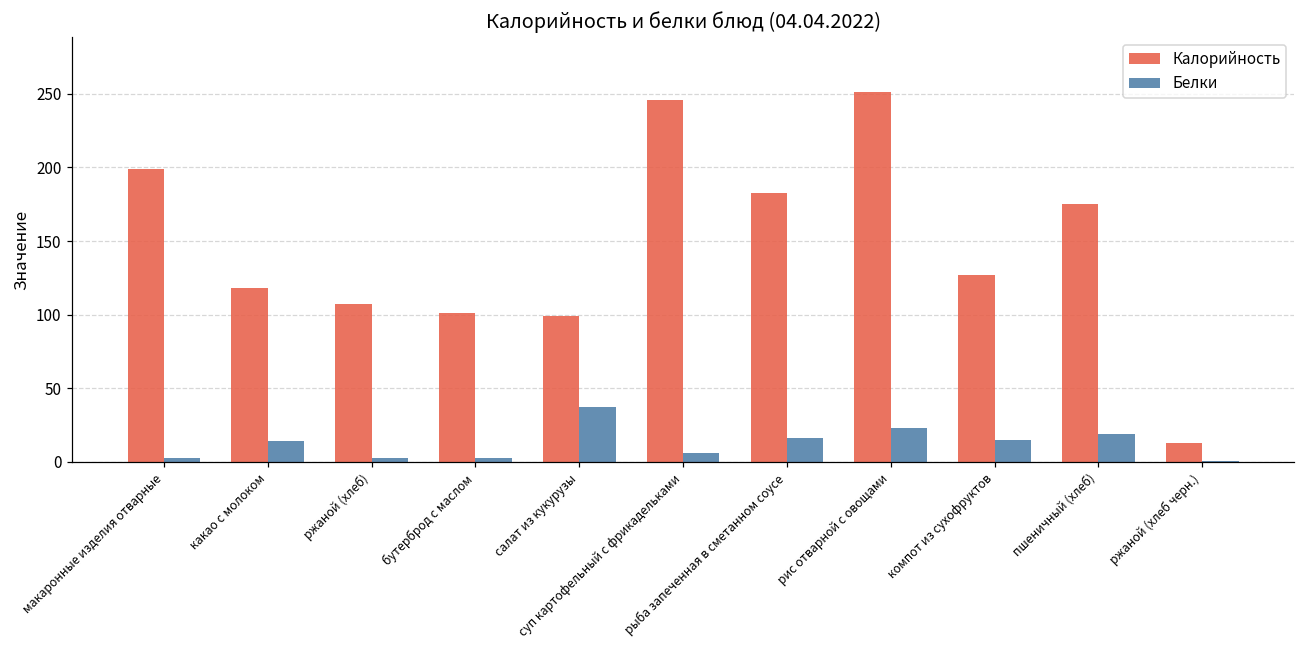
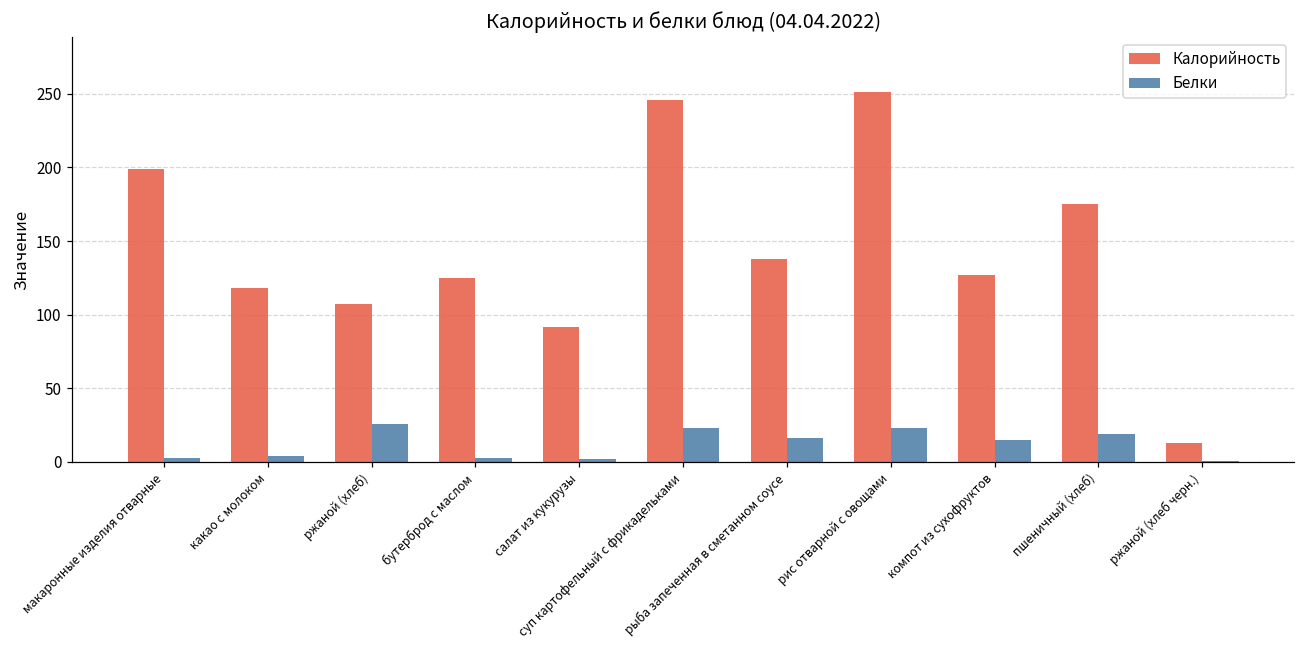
Белки, какао с молоком: 14 -> 4
Белки, ржаной (хлеб): 3 -> 26
Калорийность, бутерброд с маслом: 101 -> 125
Калорийность, салат из кукурузы: 99 -> 92
Белки, салат из кукурузы: 37 -> 2
Белки, суп картофельный с фрикадельками: 6 -> 23
Калорийность, рыба запеченная в сметанном соусе: 183 -> 138
